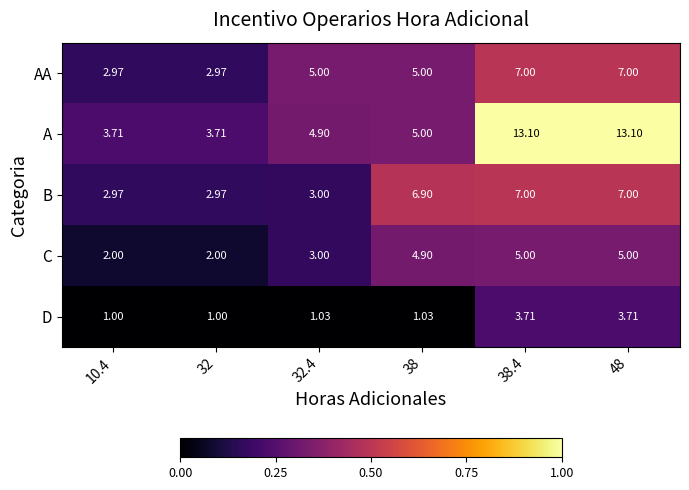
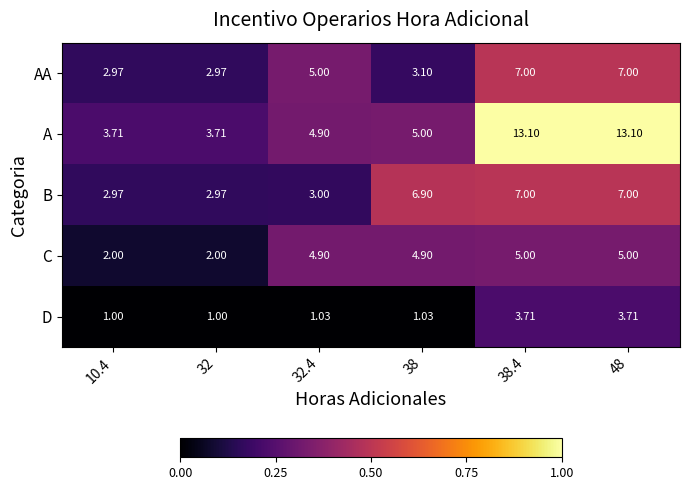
AA, 38: 5.00 -> 3.10
C, 32.4: 3.00 -> 4.90
